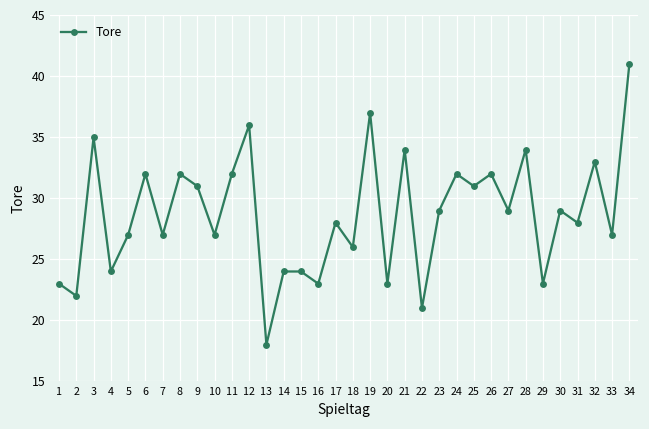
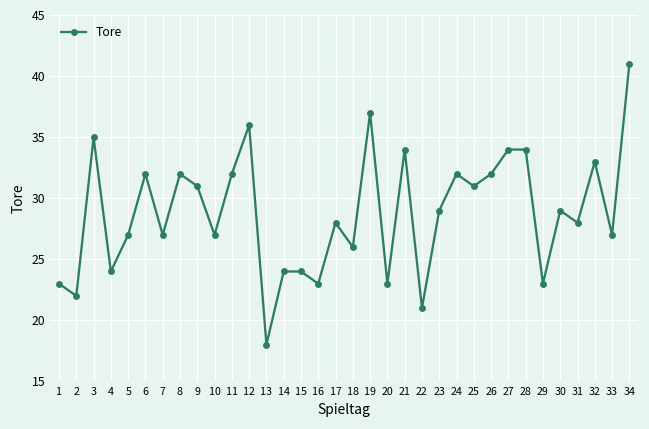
27: 29 -> 34
